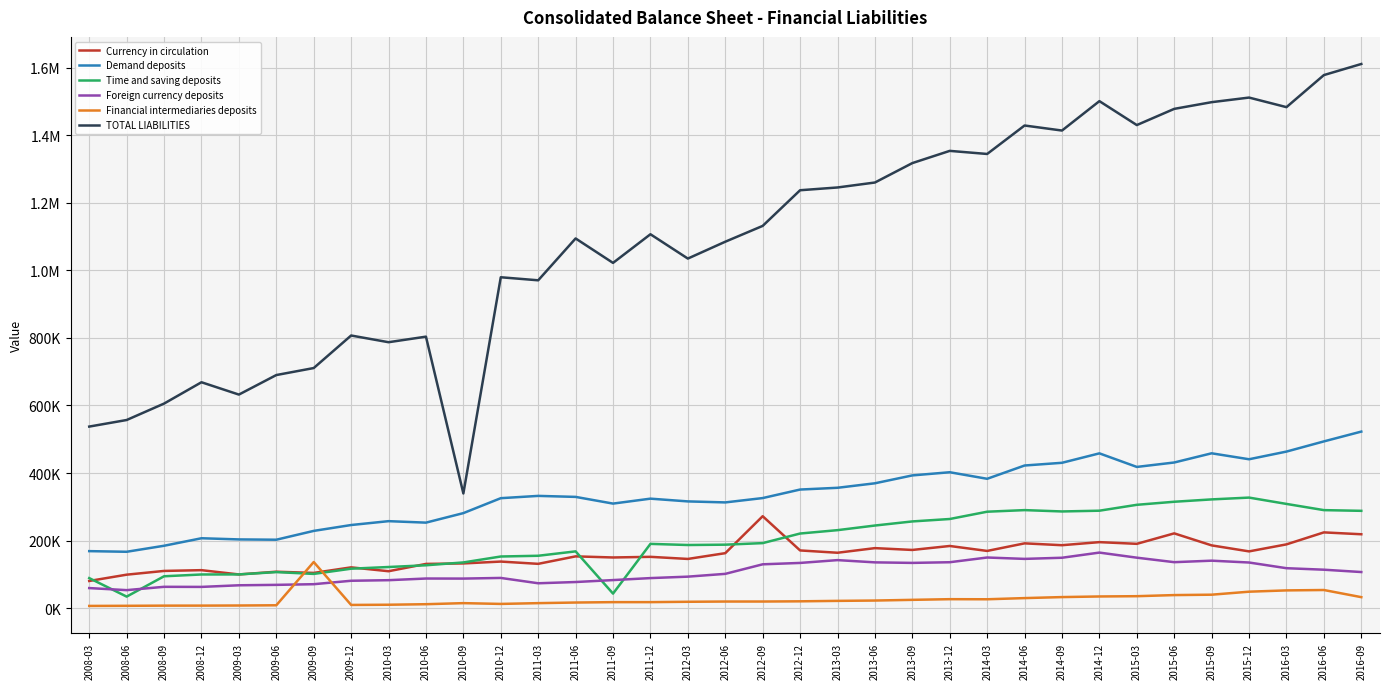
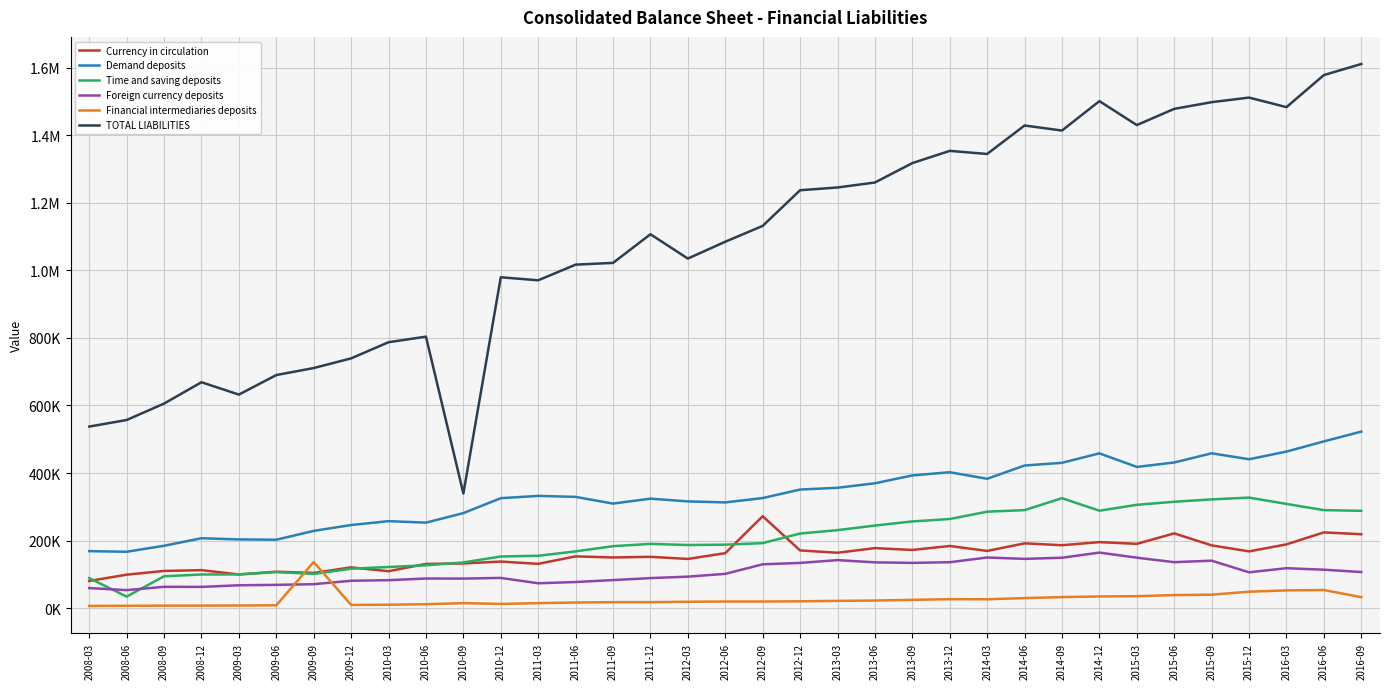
TOTAL LIABILITIES, 2009-12: 810000 -> 740000
TOTAL LIABILITIES, 2011-06: 1090000 -> 1020000
Time and saving deposits, 2011-09: 40000 -> 180000
Time and saving deposits, 2014-09: 290000 -> 330000
Foreign currency deposits, 2015-12: 140000 -> 110000
